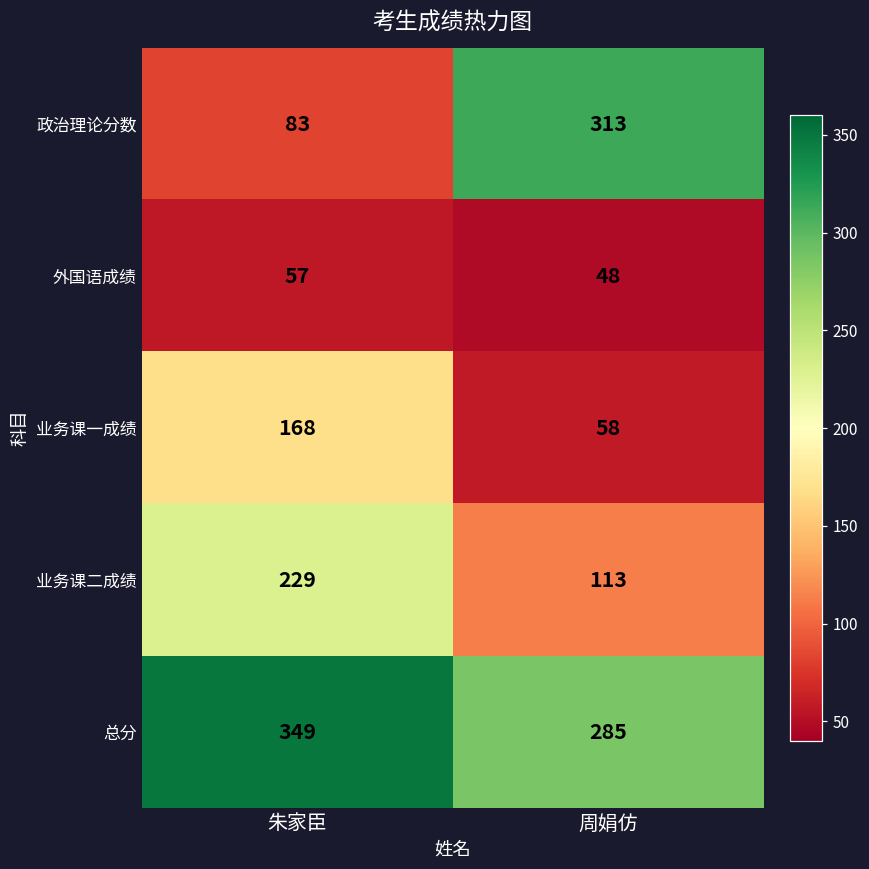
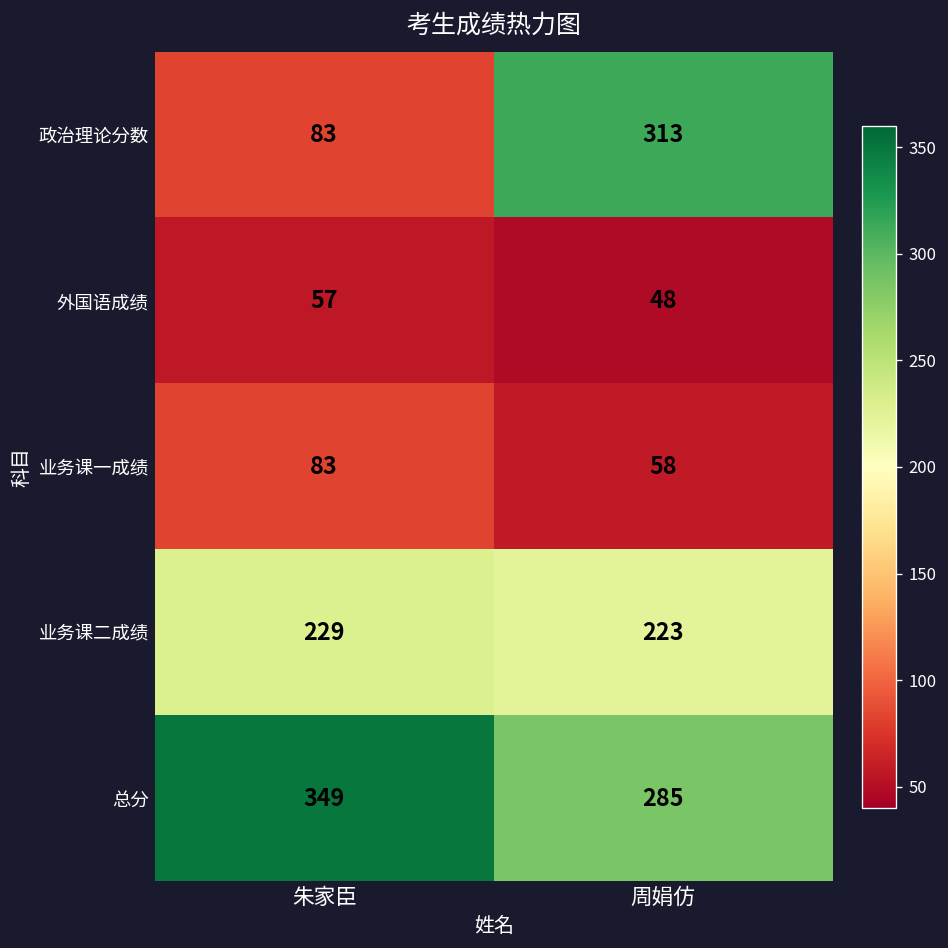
业务课一成绩, 朱家臣: 168 -> 83
业务课二成绩, 周娟仿: 113 -> 223
